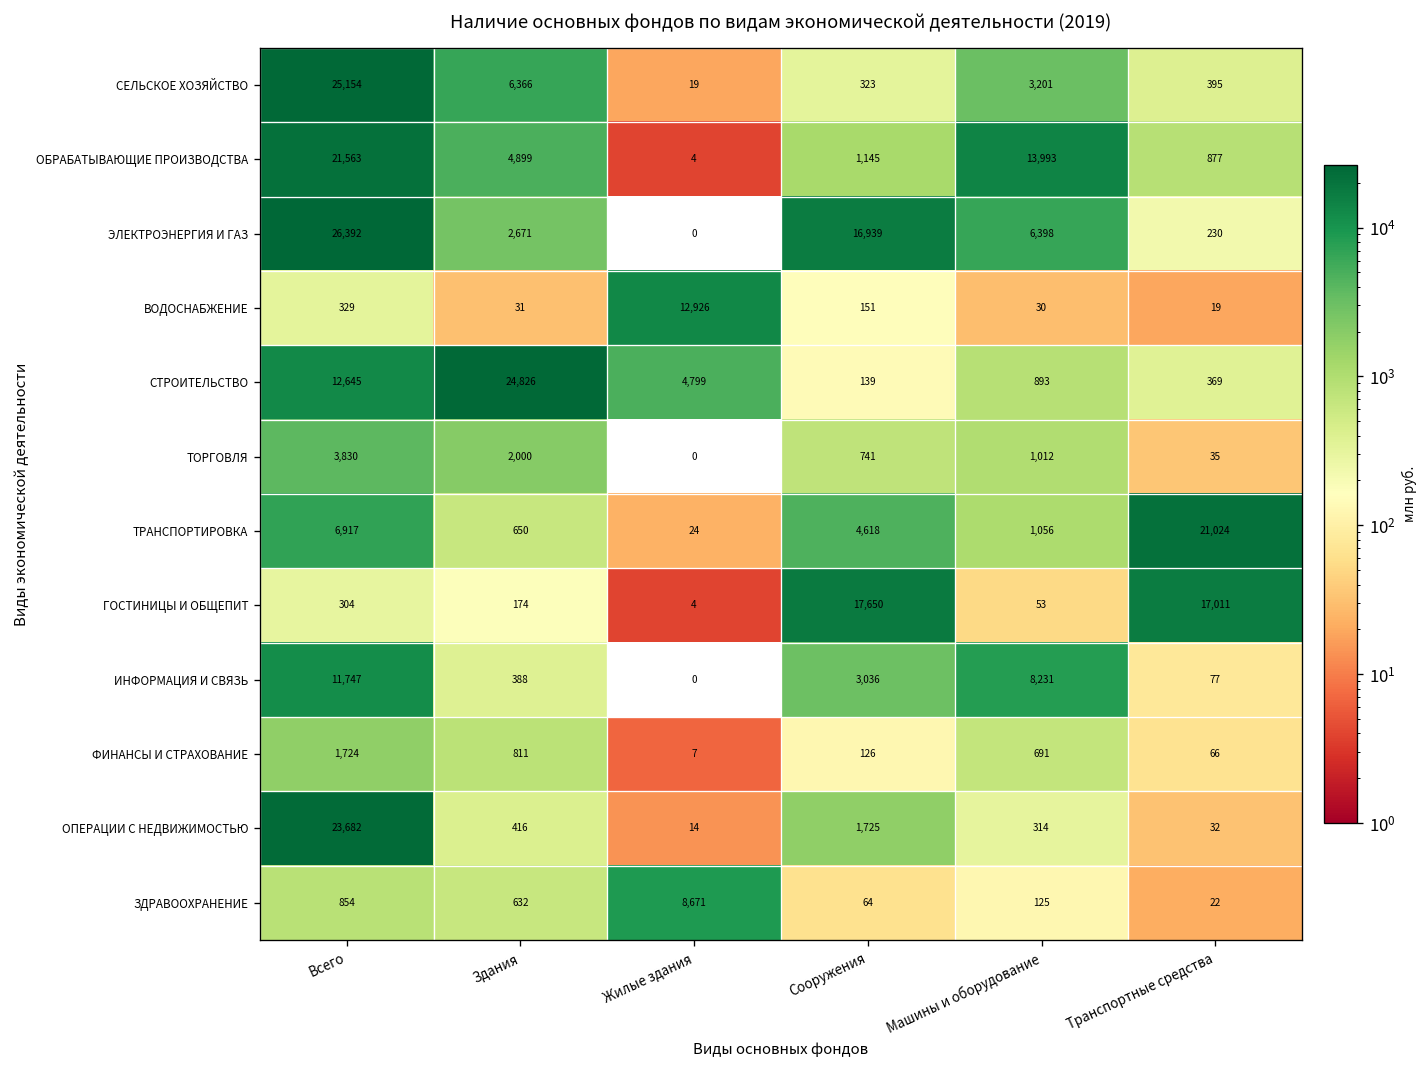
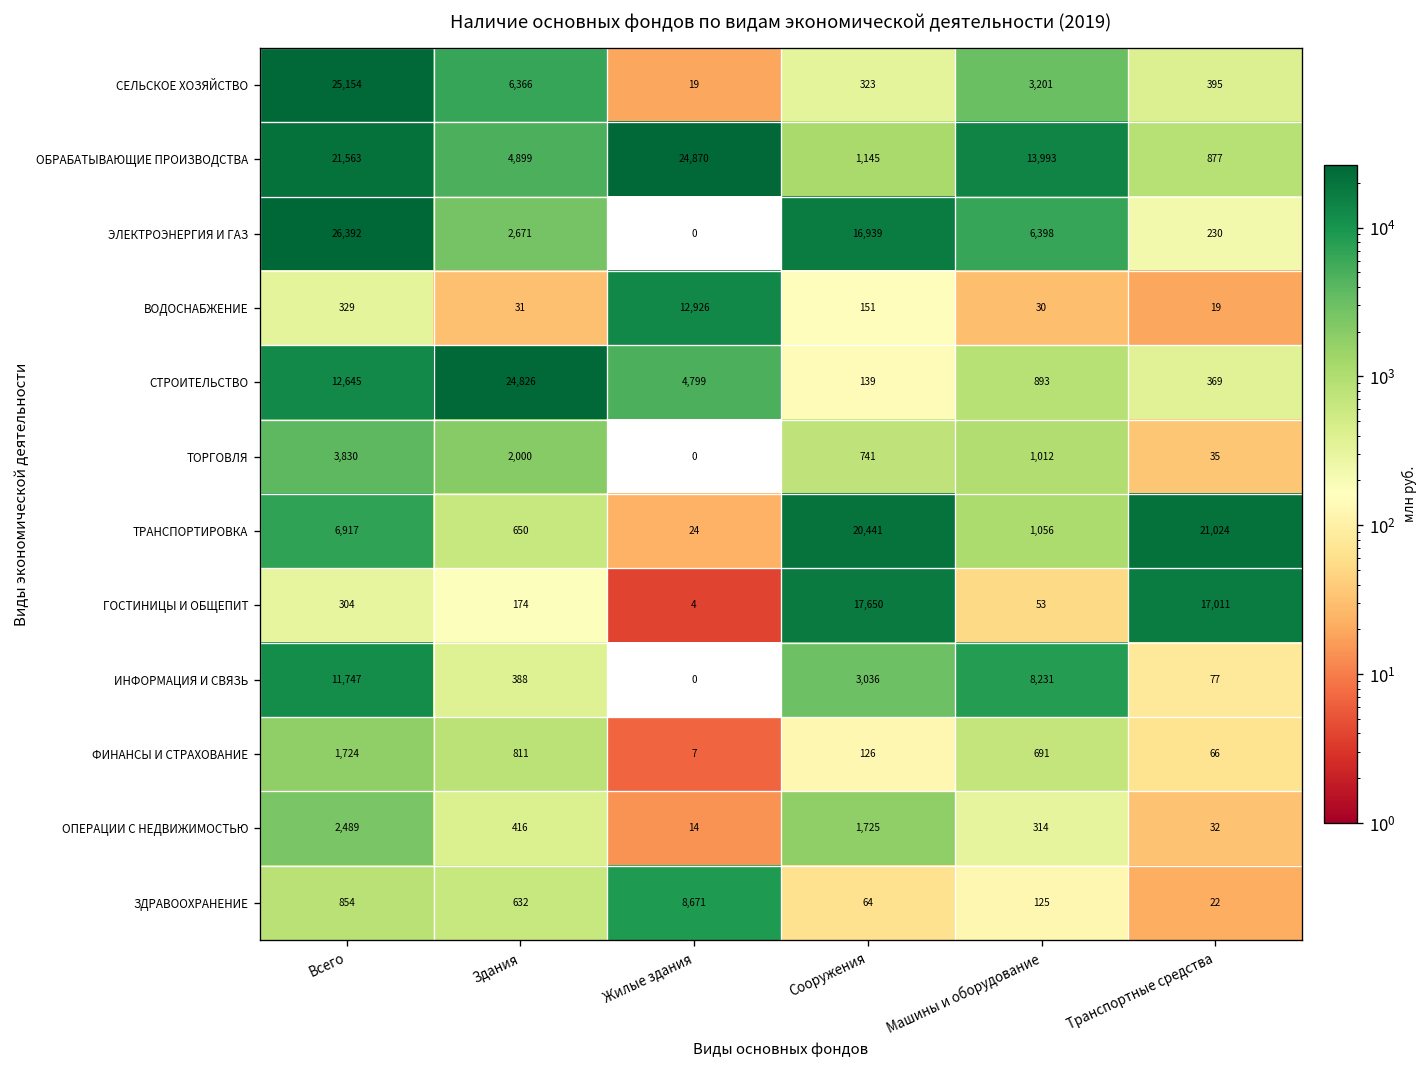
ОБРАБАТЫВАЮЩИЕ ПРОИЗВОДСТВА, Жилые здания: 4 -> 24,870
ТРАНСПОРТИРОВКА, Сооружения: 4,618 -> 20,441
ОПЕРАЦИИ С НЕДВИЖИМОСТЬЮ, Всего: 23,682 -> 2,489
